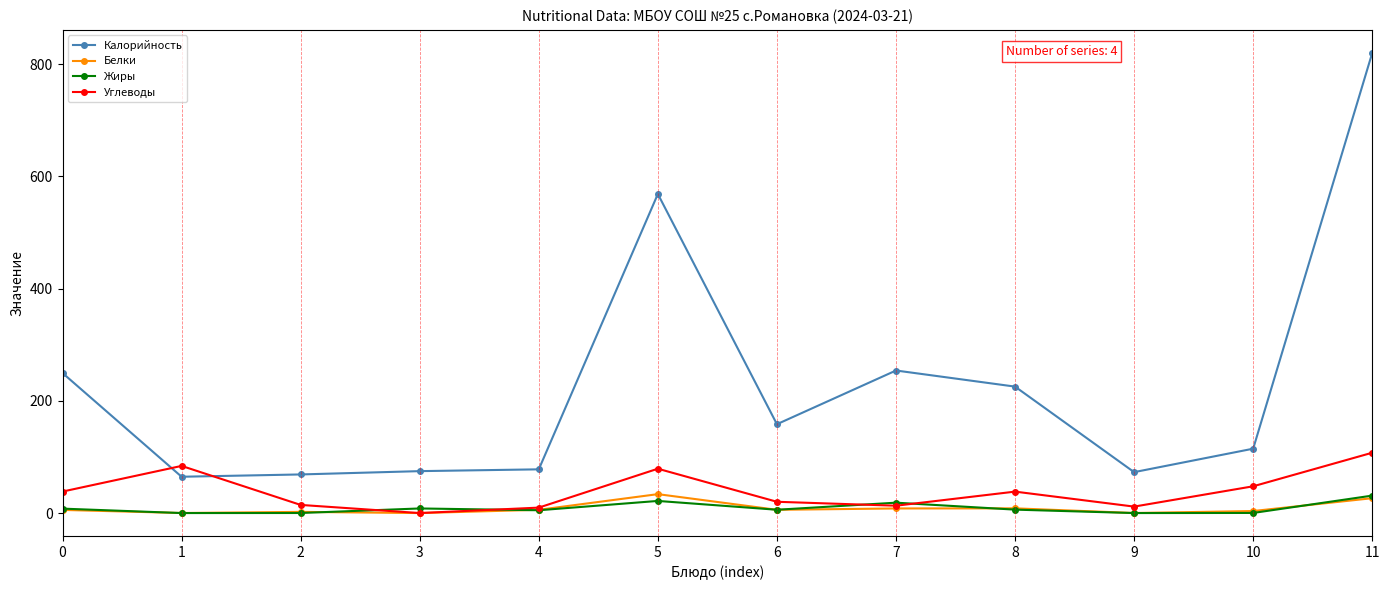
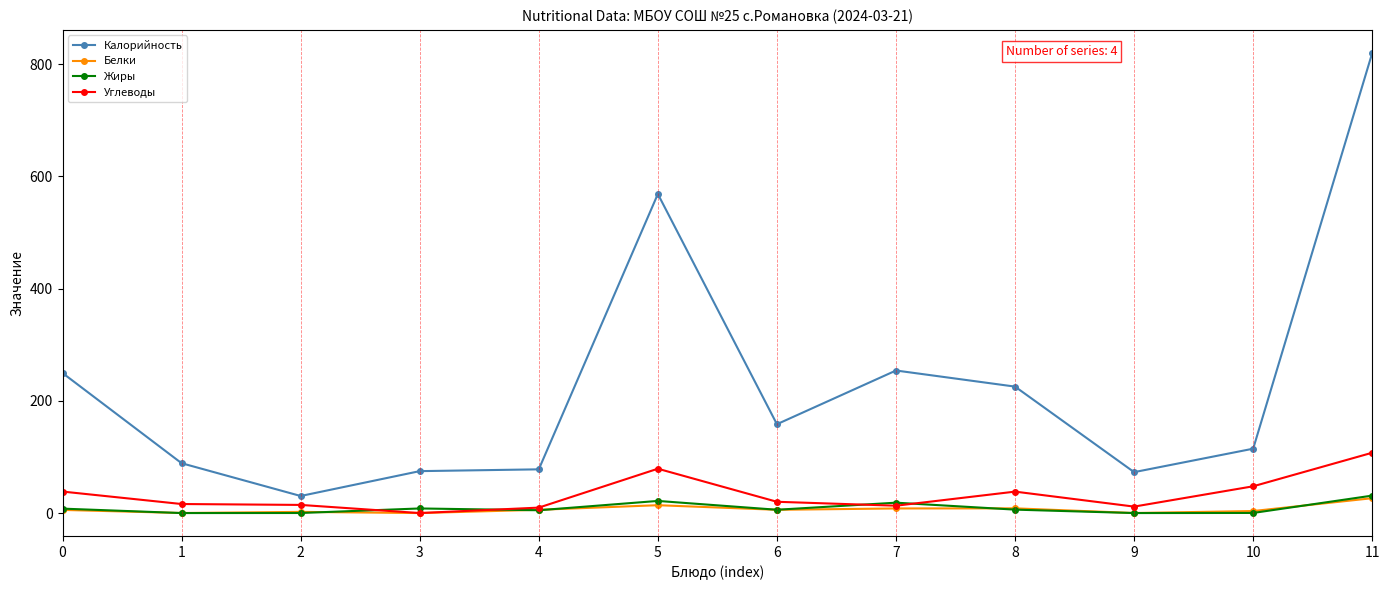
Калорийность, 1: 60 -> 90
Углеводы, 1: 80 -> 20
Калорийность, 2: 70 -> 30
Белки, 5: 30 -> 10
